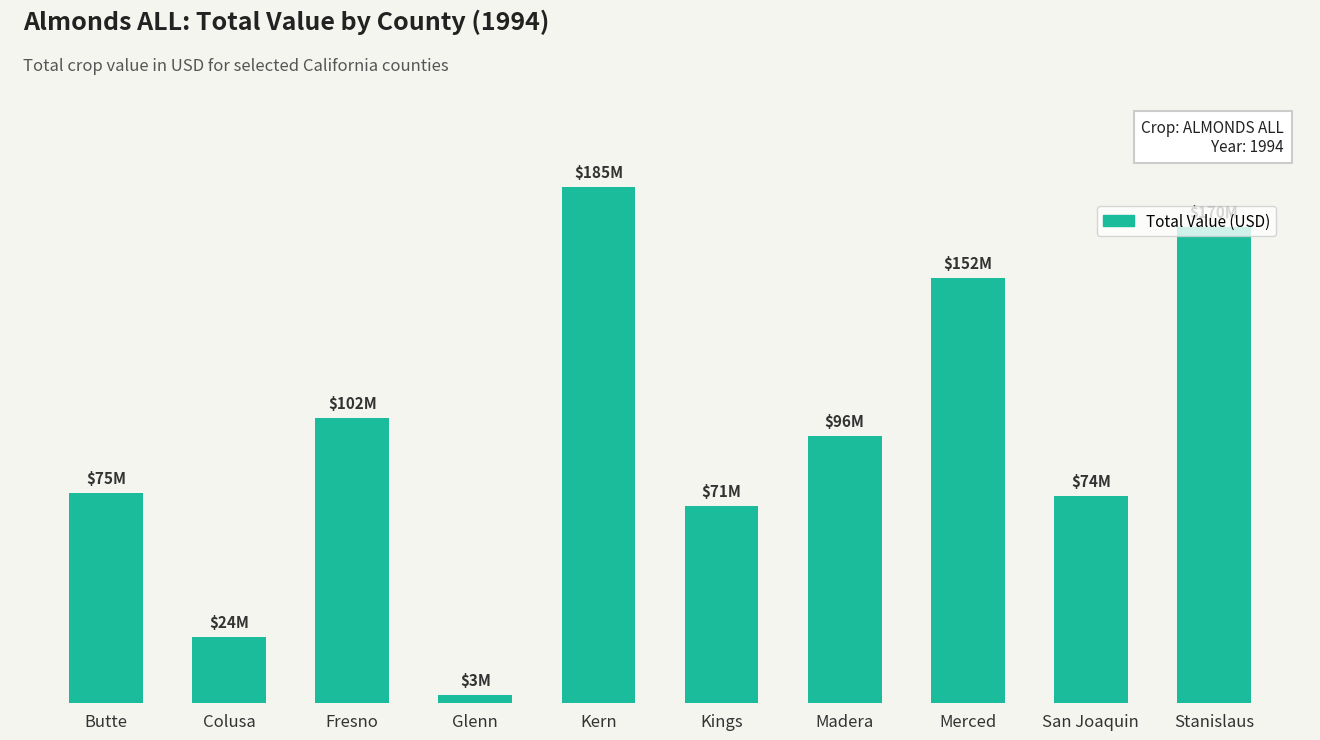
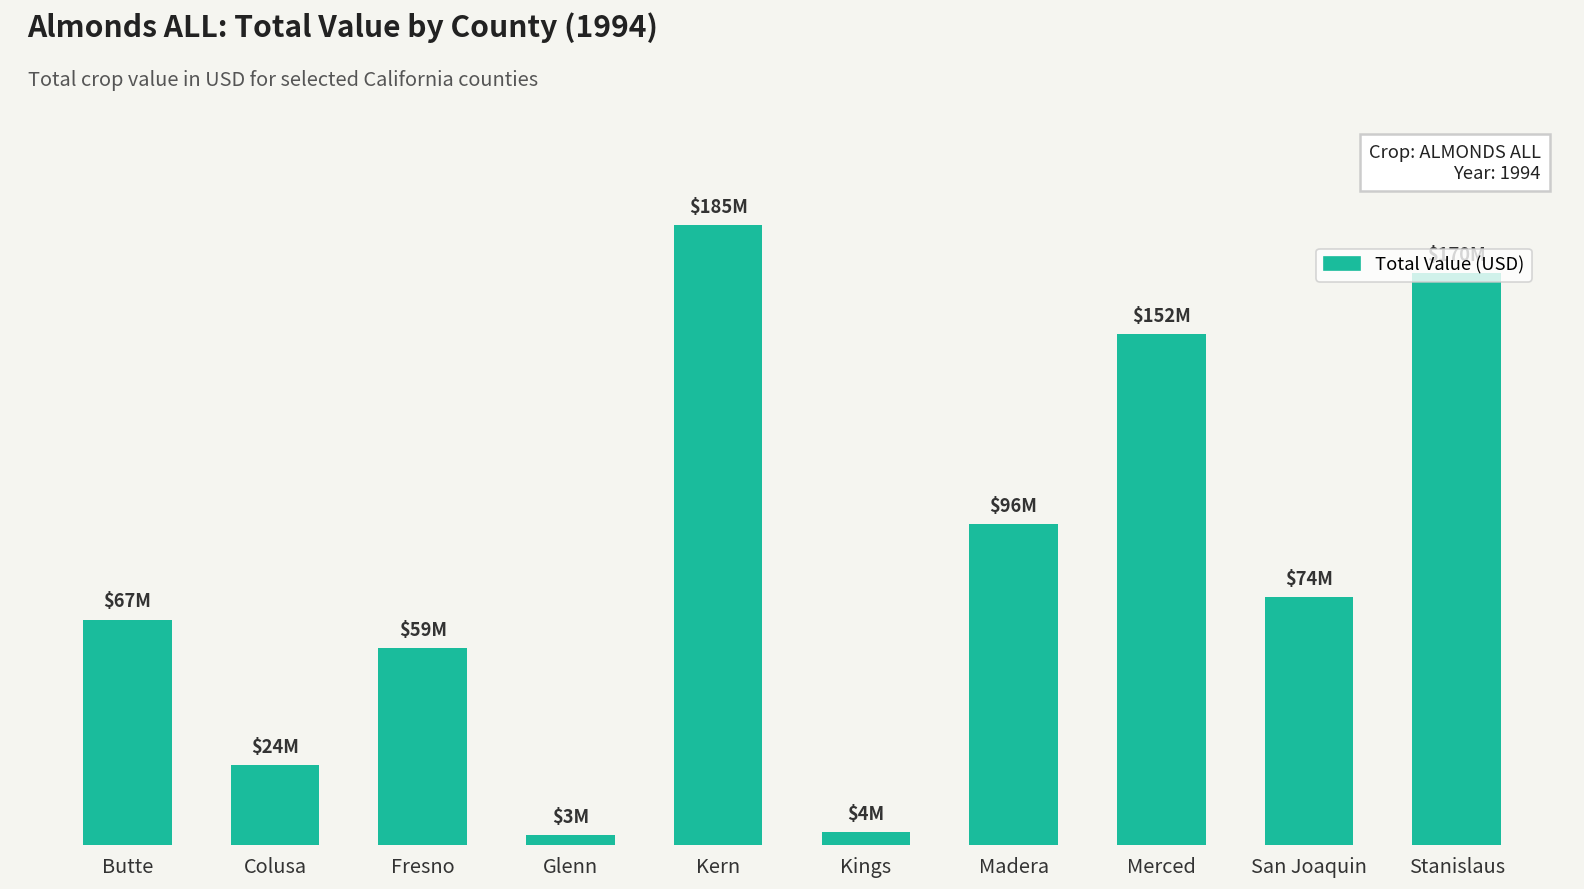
Butte: $75M -> $67M
Fresno: $102M -> $59M
Kings: $71M -> $4M
